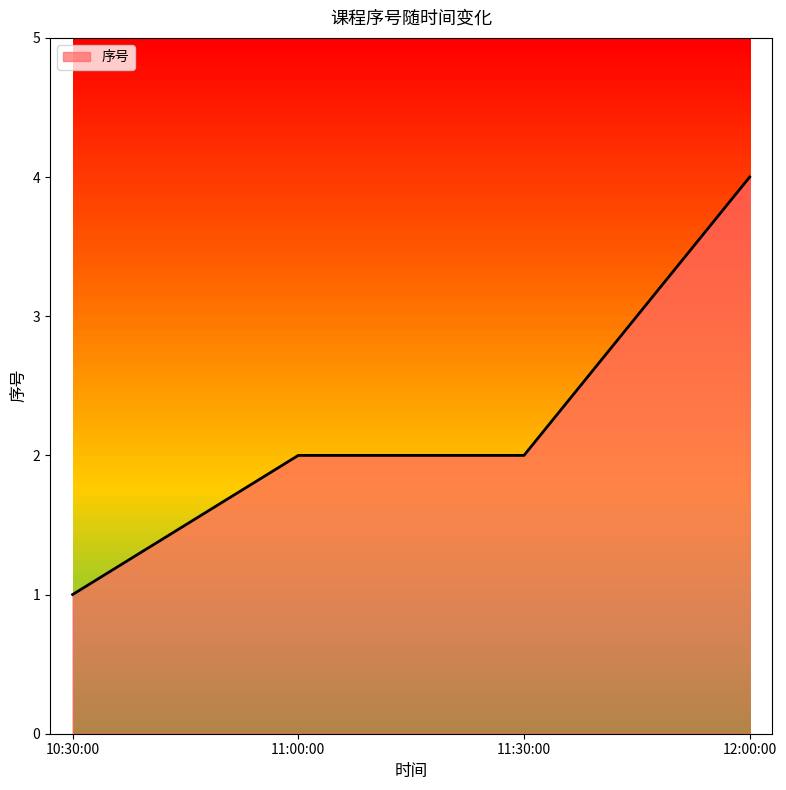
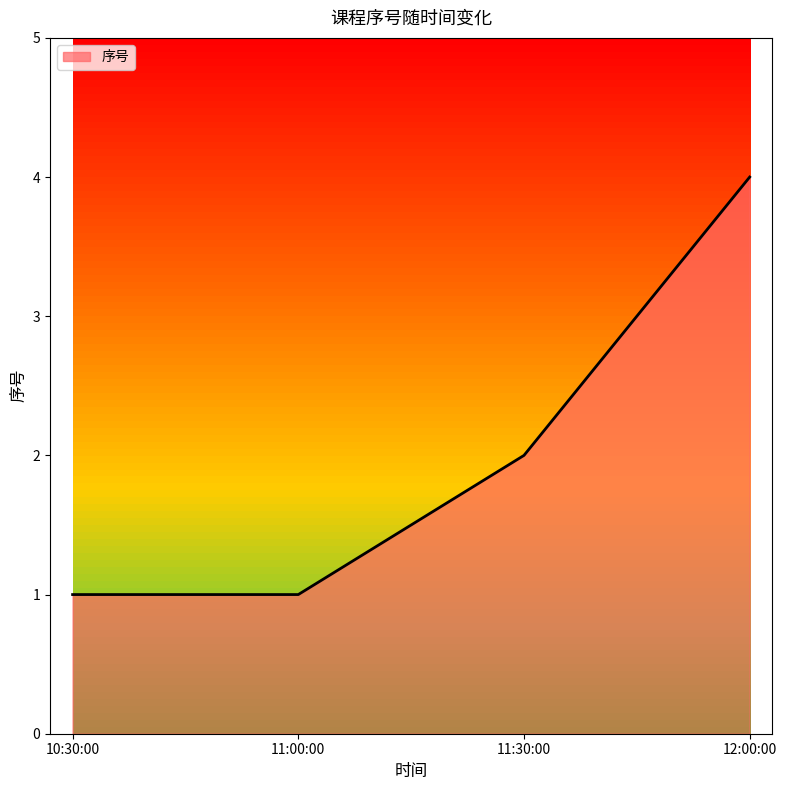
11:00:00: 2 -> 1
